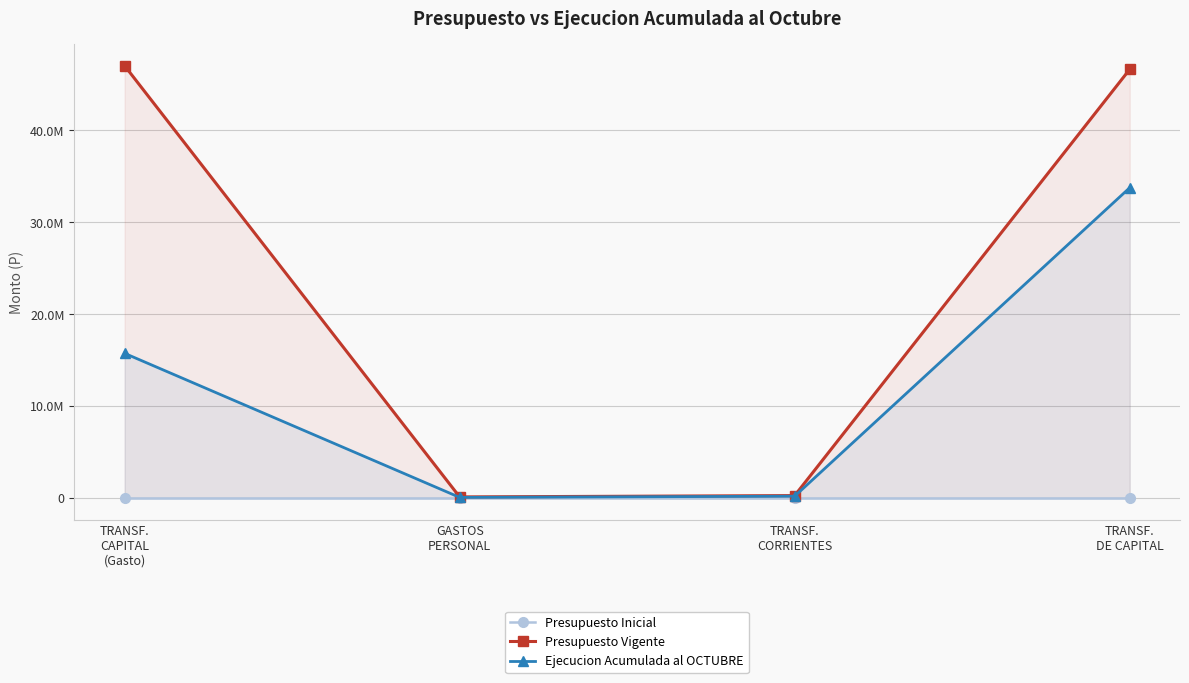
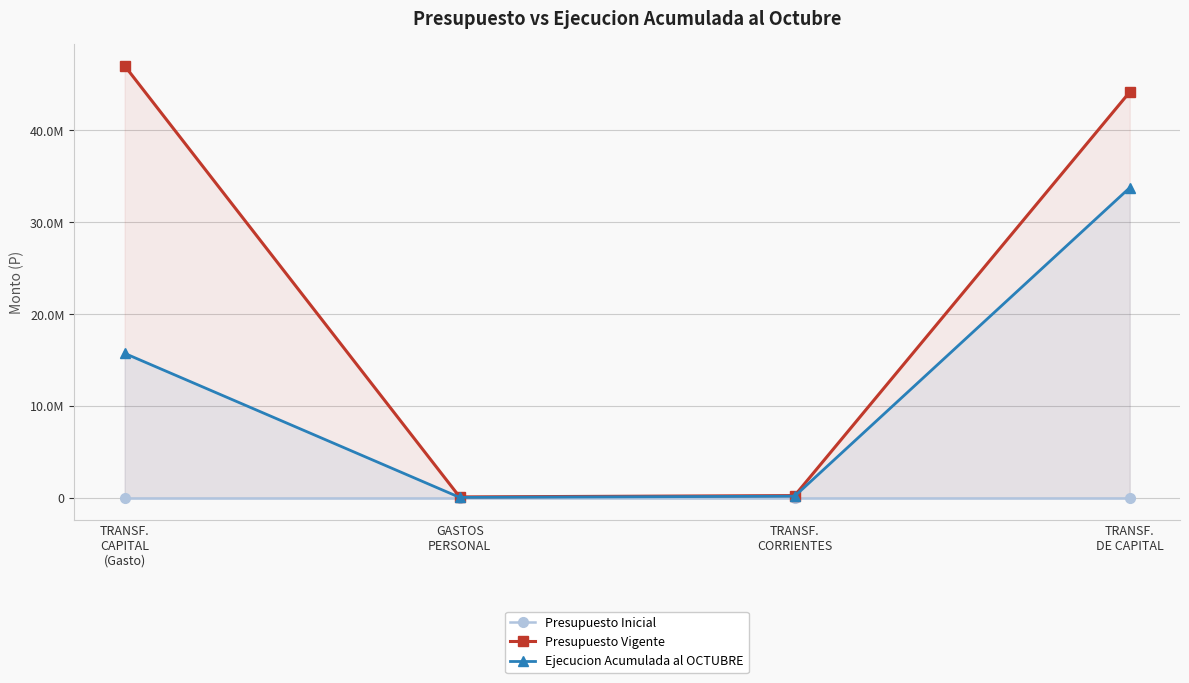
Presupuesto Vigente, TRANSF. DE CAPITAL: 47000000 -> 44000000
